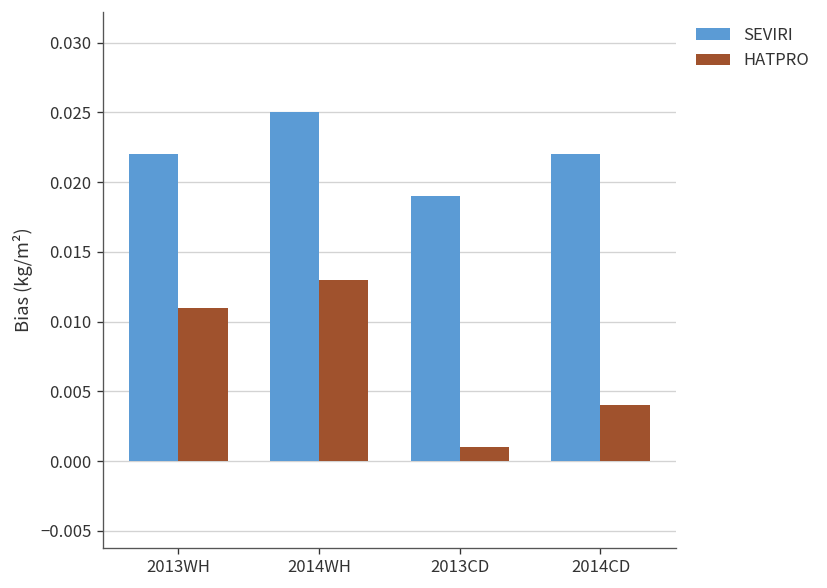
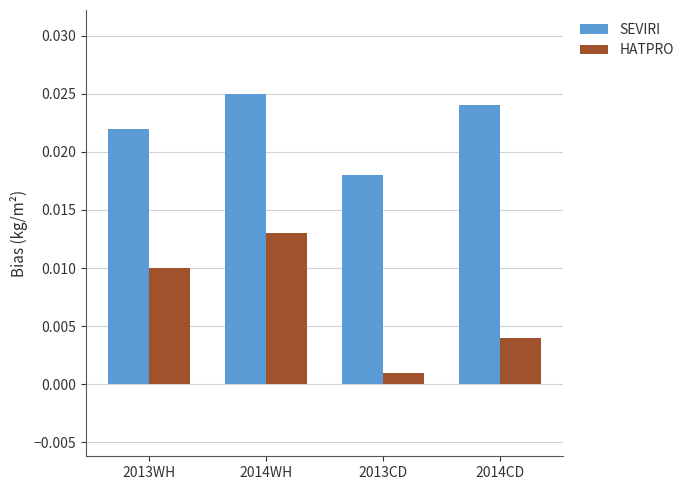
HATPRO, 2013WH: 0.011 -> 0.010
SEVIRI, 2013CD: 0.019 -> 0.018
SEVIRI, 2014CD: 0.022 -> 0.024
